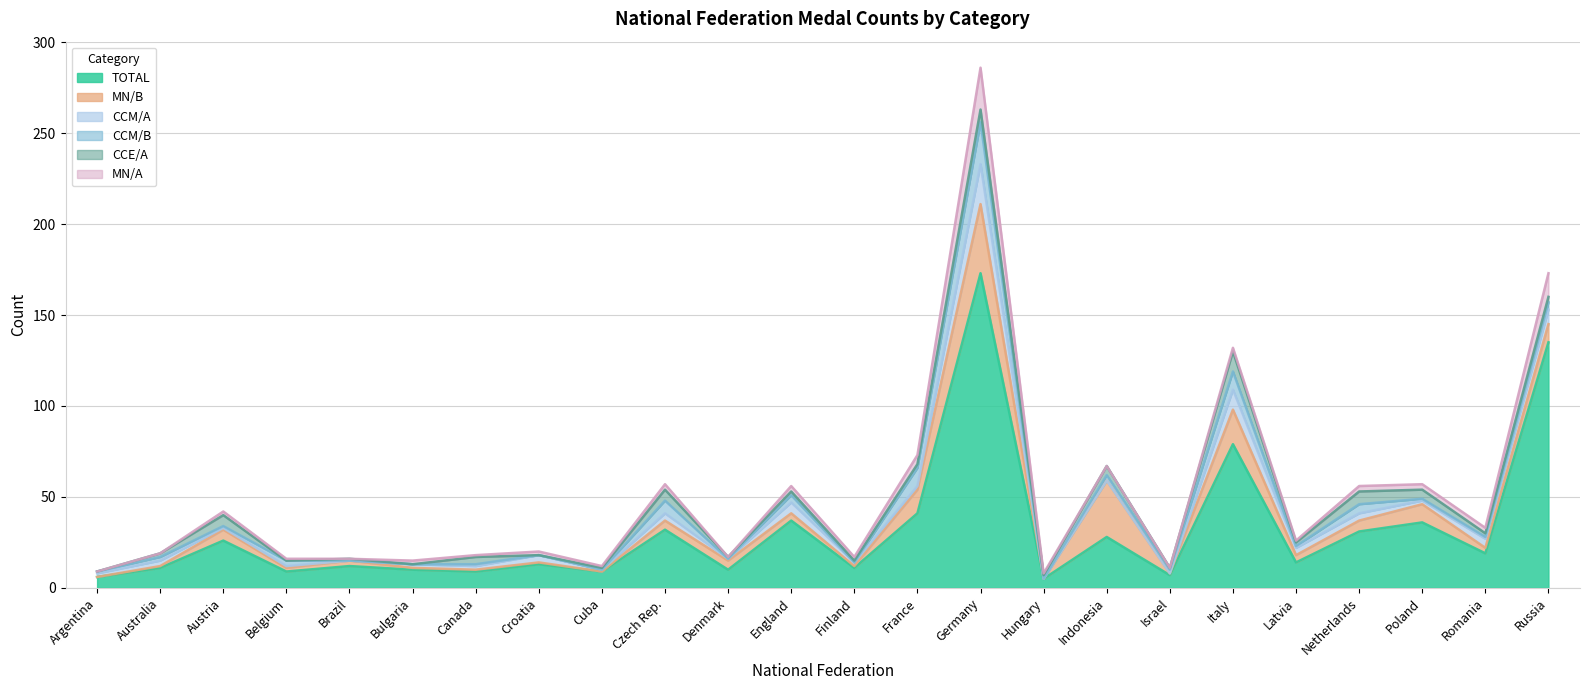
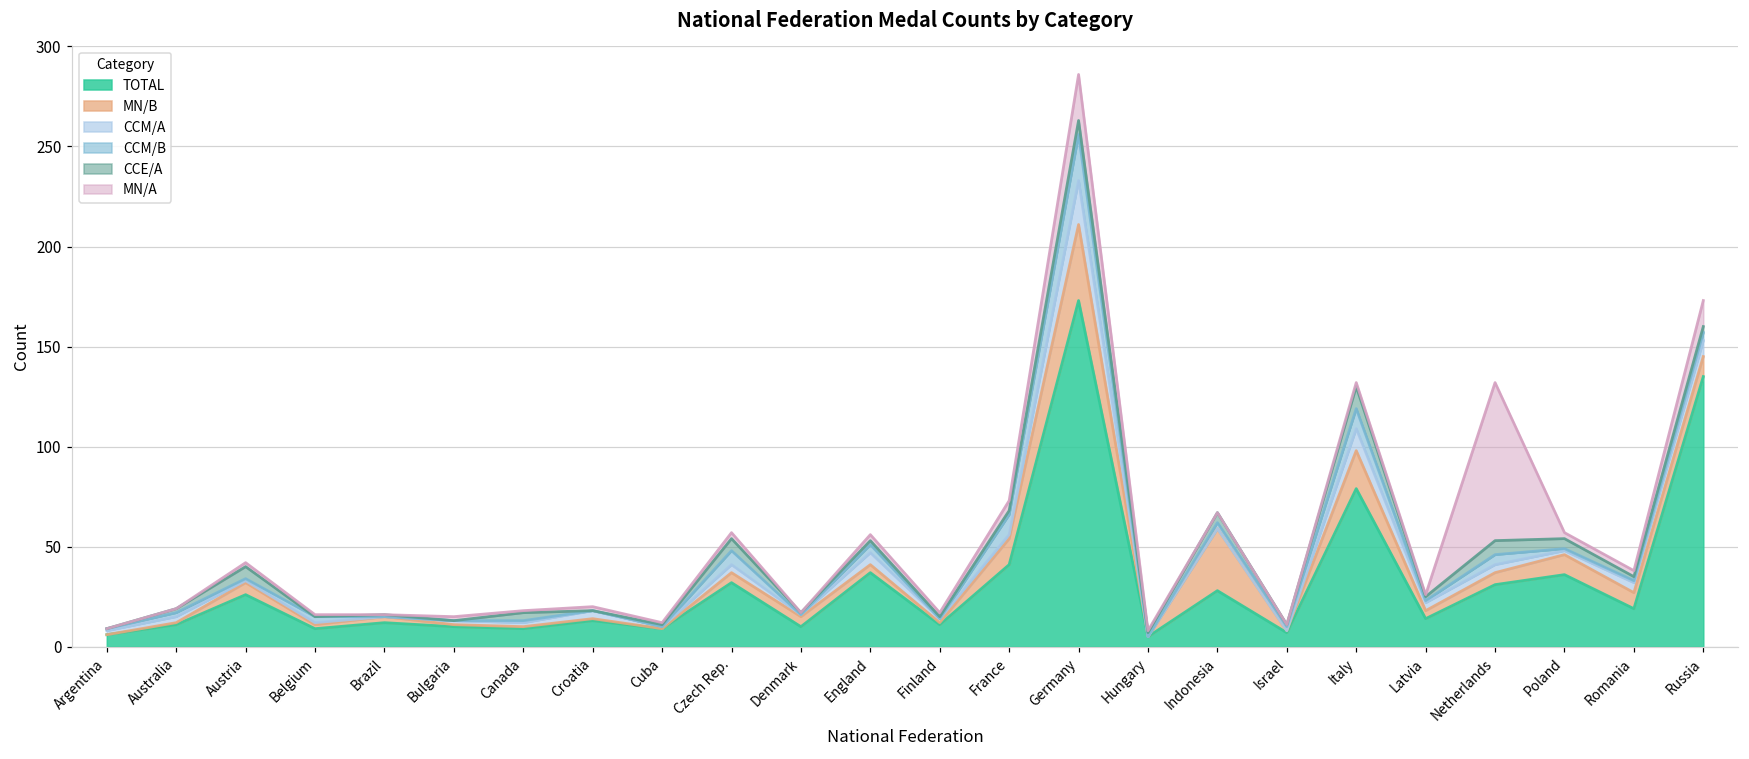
MN/A, Netherlands: 3 -> 79
MN/B, Romania: 3 -> 8
